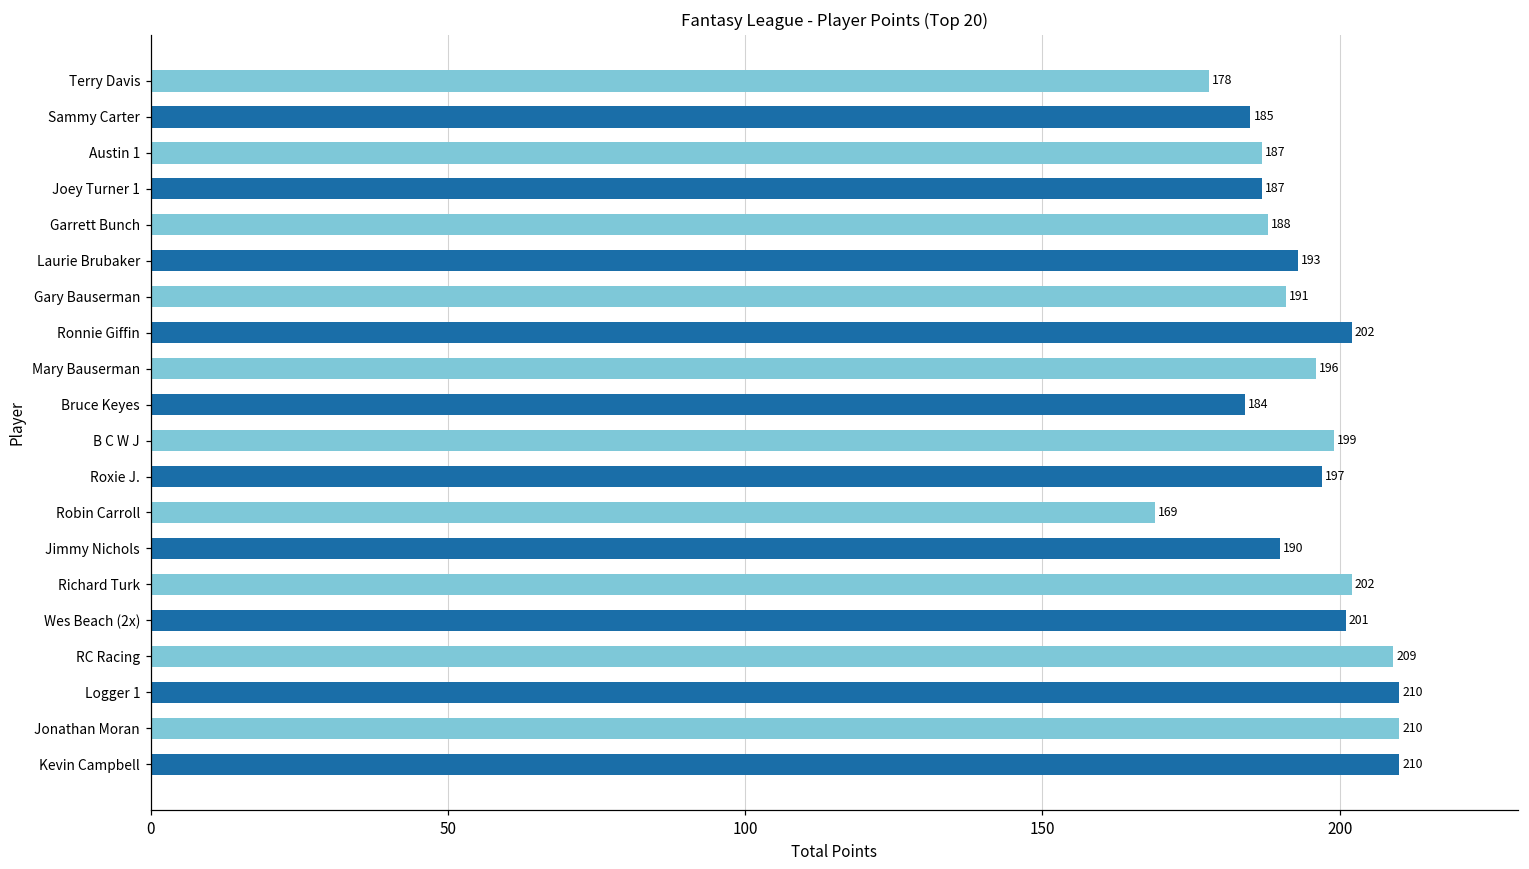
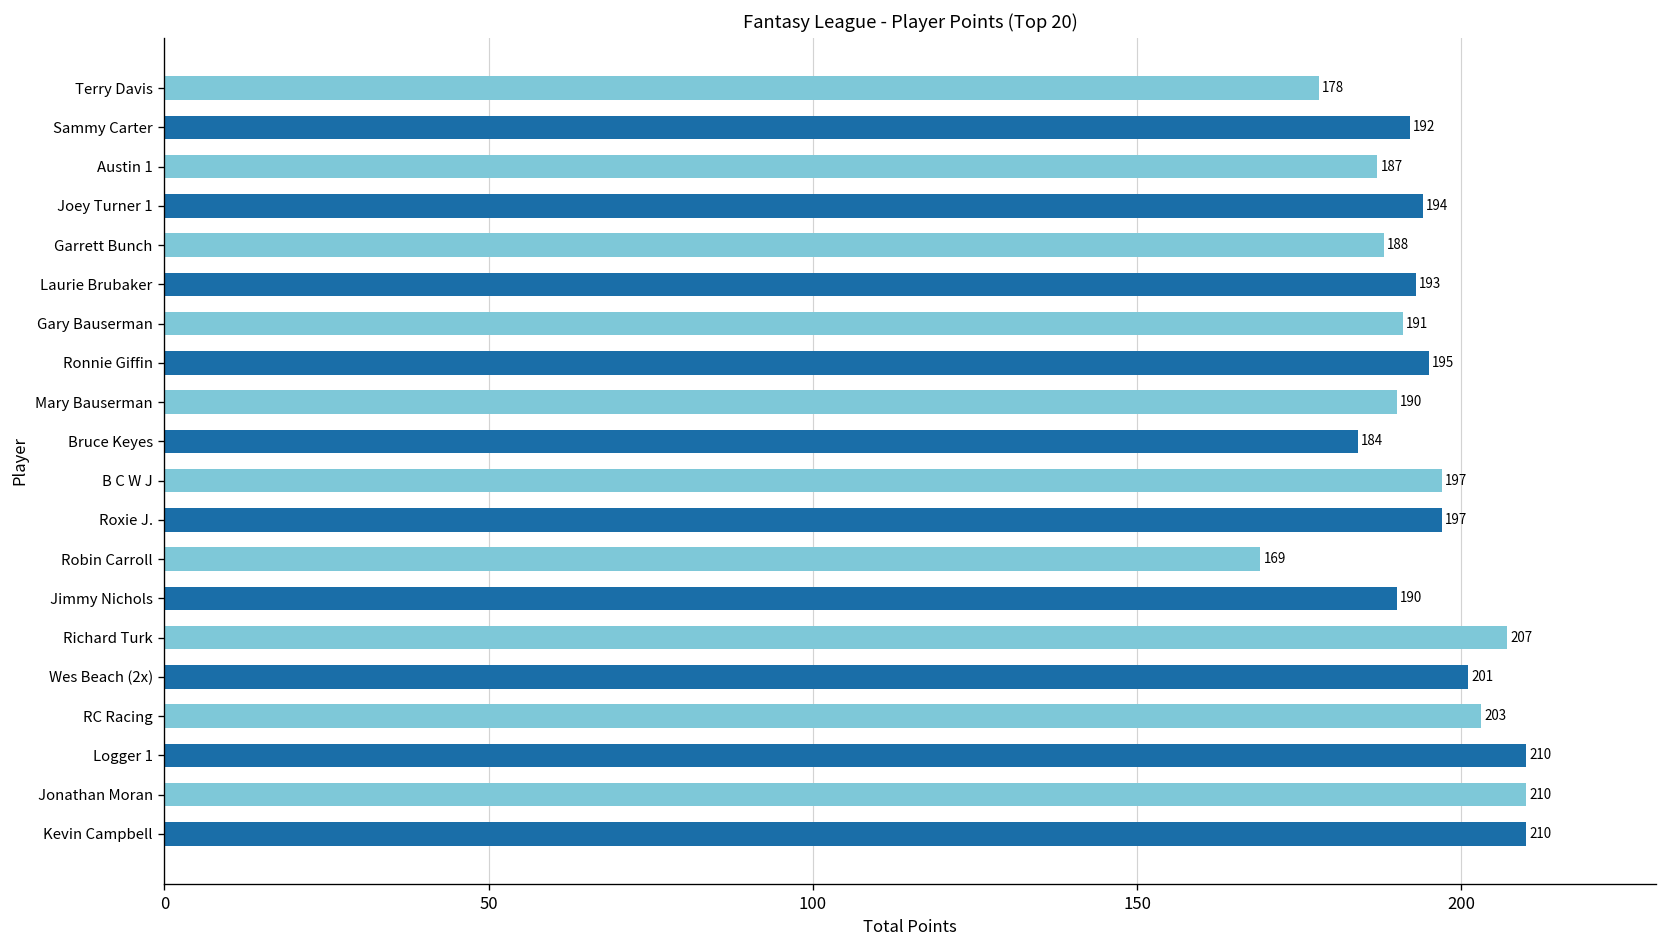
Sammy Carter: 185 -> 192
Joey Turner 1: 187 -> 194
Ronnie Giffin: 202 -> 195
Mary Bauserman: 196 -> 190
B C W J: 199 -> 197
Richard Turk: 202 -> 207
RC Racing: 209 -> 203
